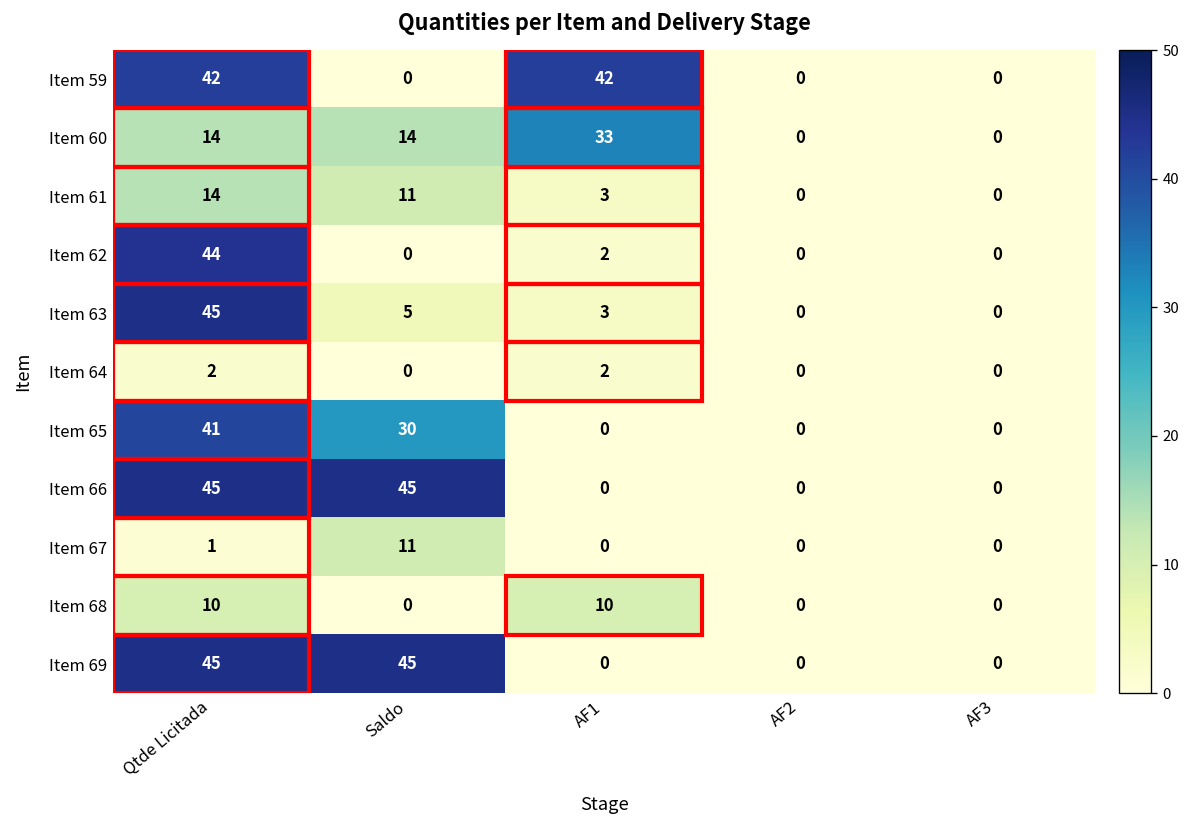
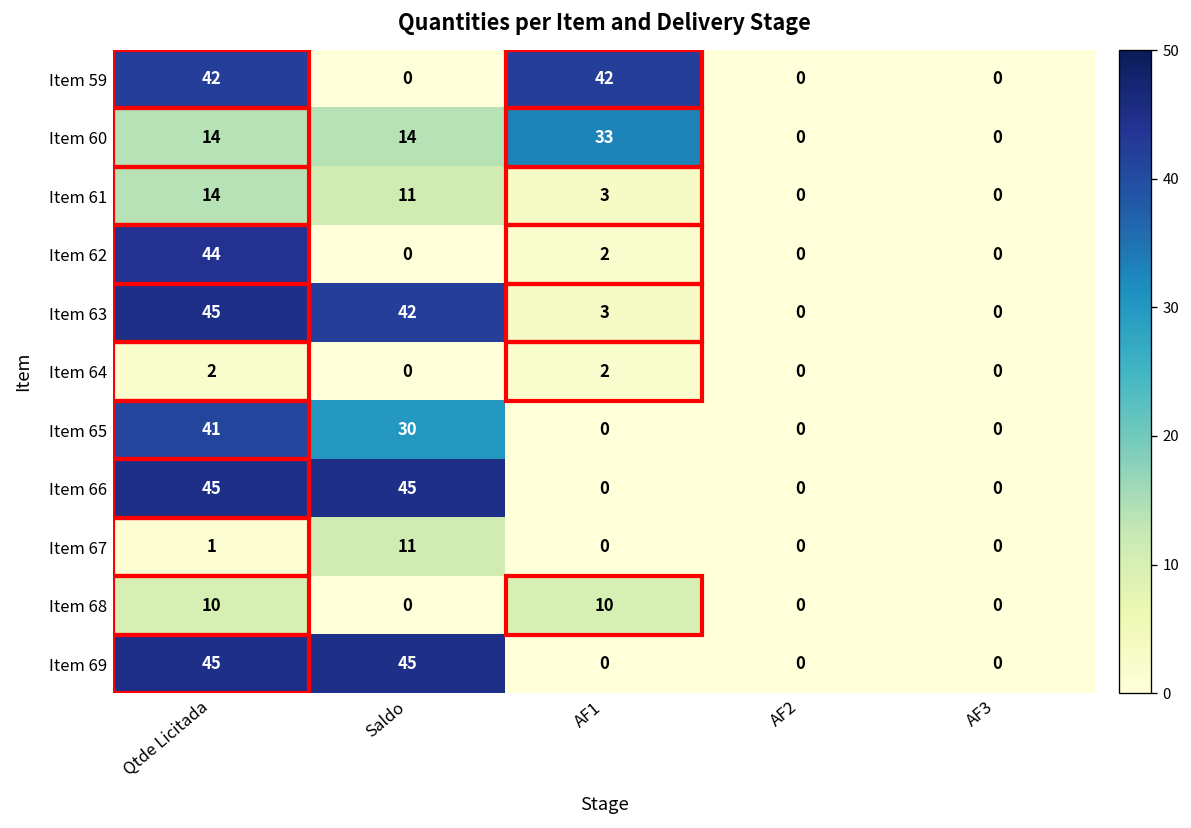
Item 63, Saldo: 5 -> 42
